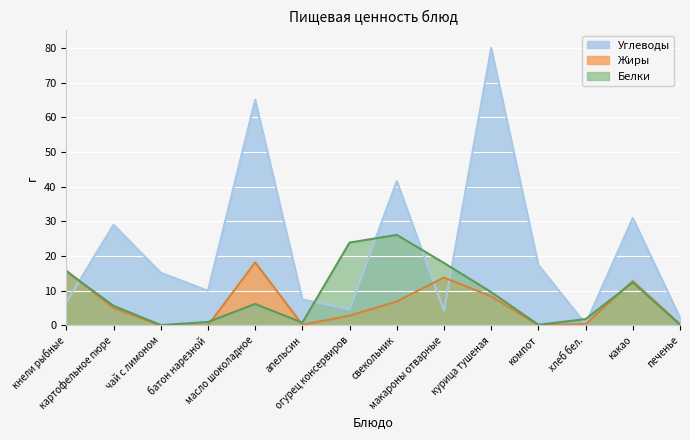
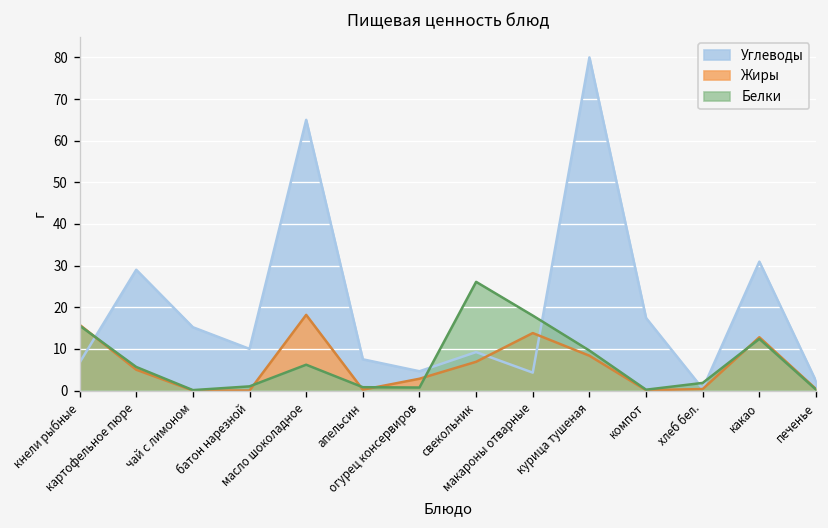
Белки, огурец консервиров: 24 -> 1
Углеводы, свекольник: 42 -> 9
